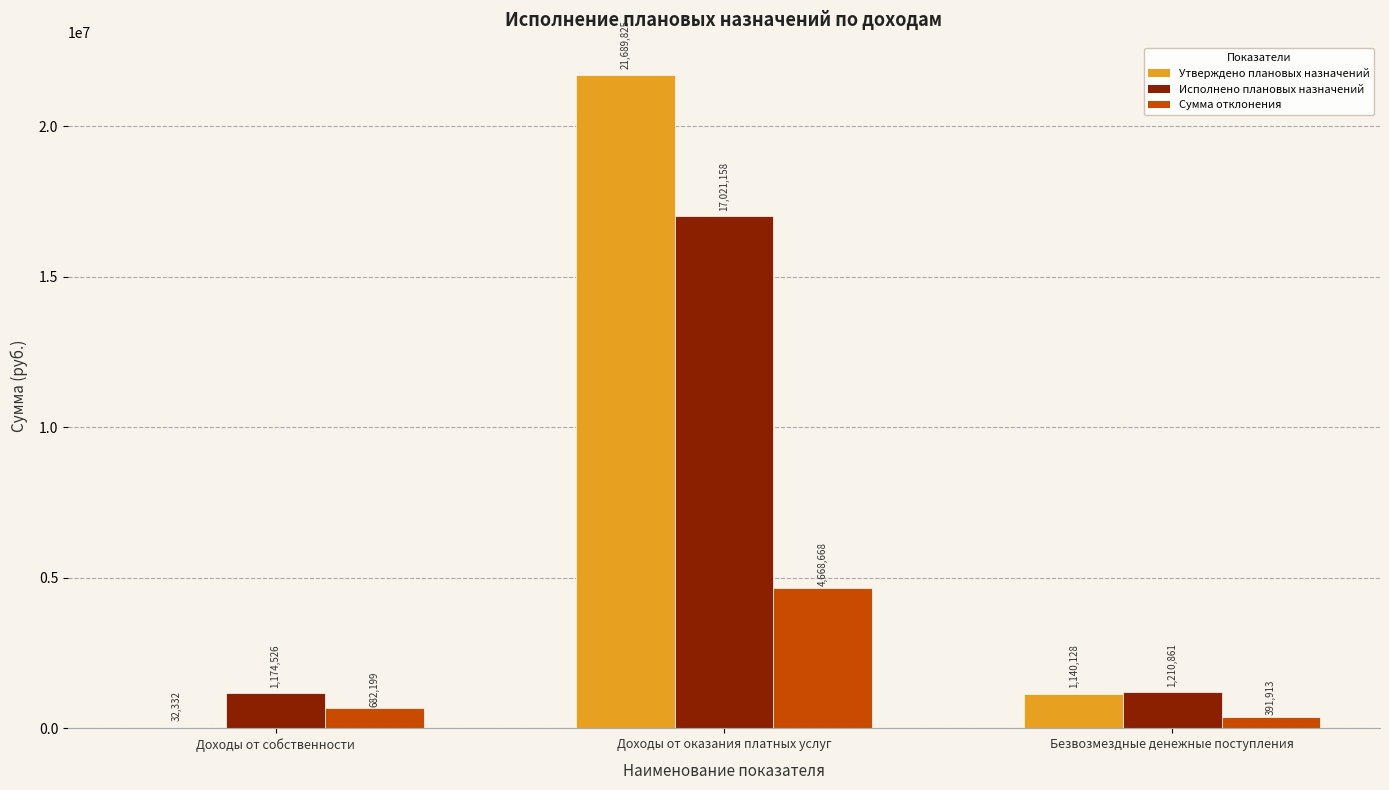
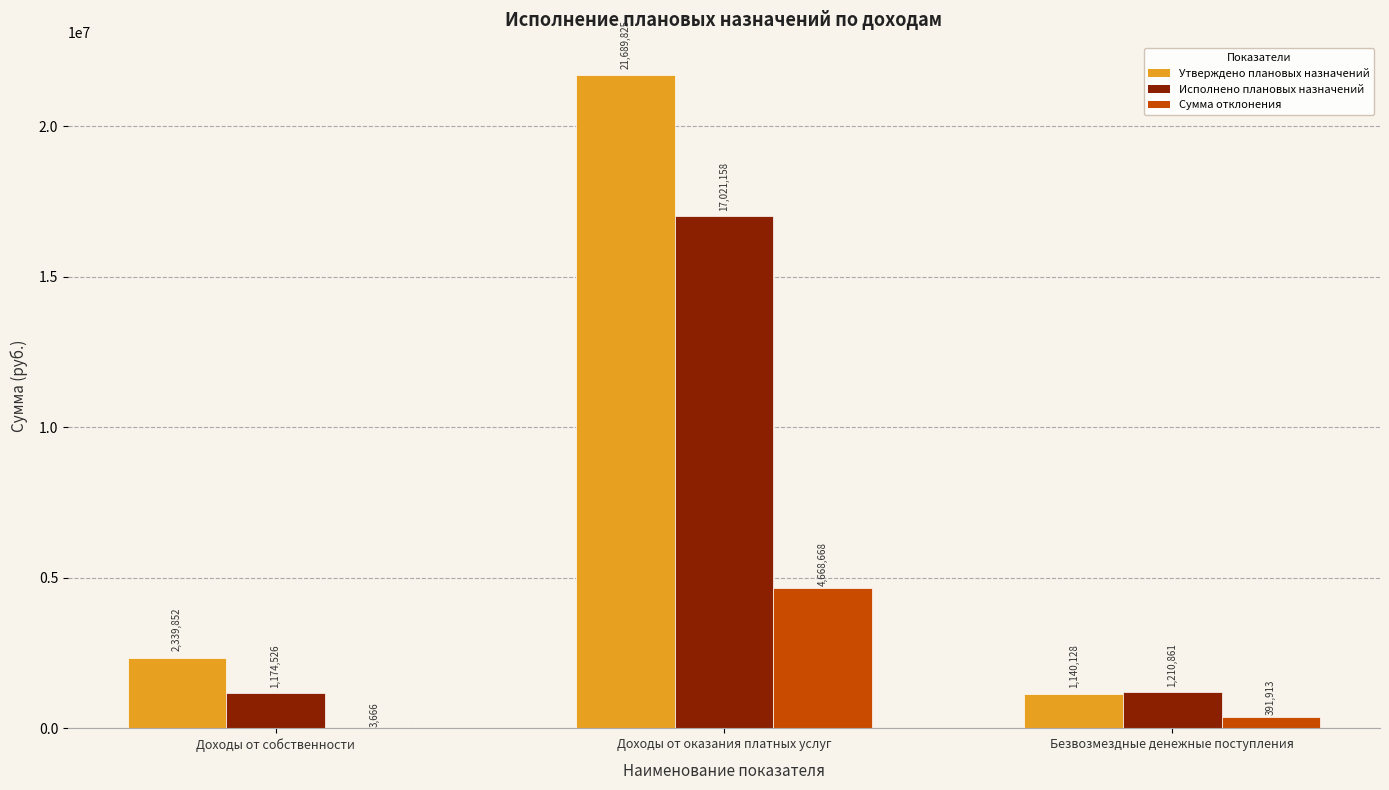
Утверждено плановых назначений, Доходы от собственности: 32,332 -> 2,339,852
Сумма отклонения, Доходы от собственности: 682,199 -> 3,666
